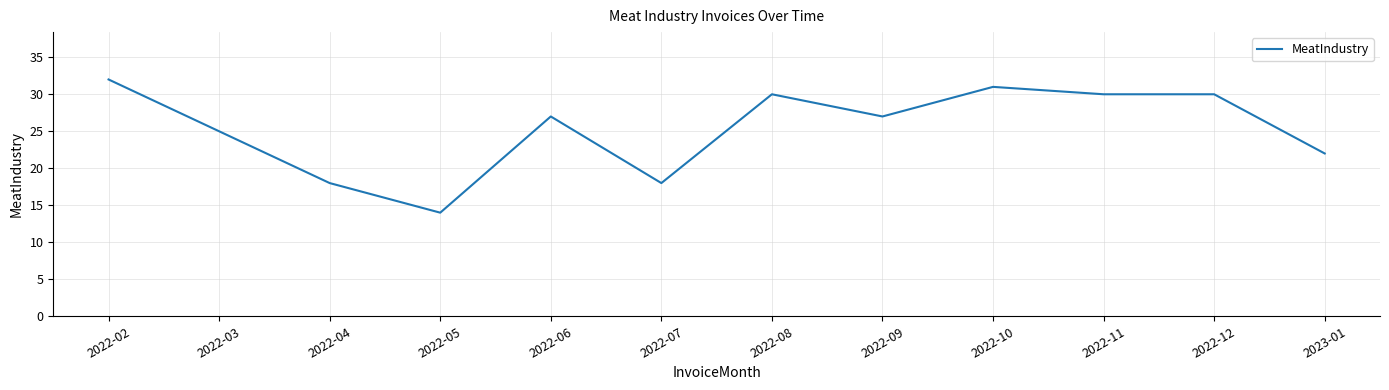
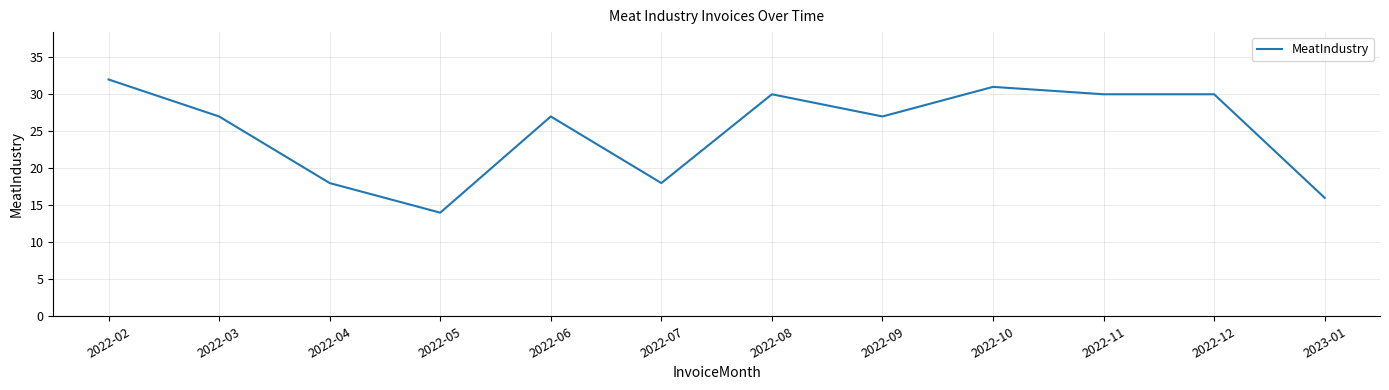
2022-03: 25 -> 27
2023-01: 22 -> 16
